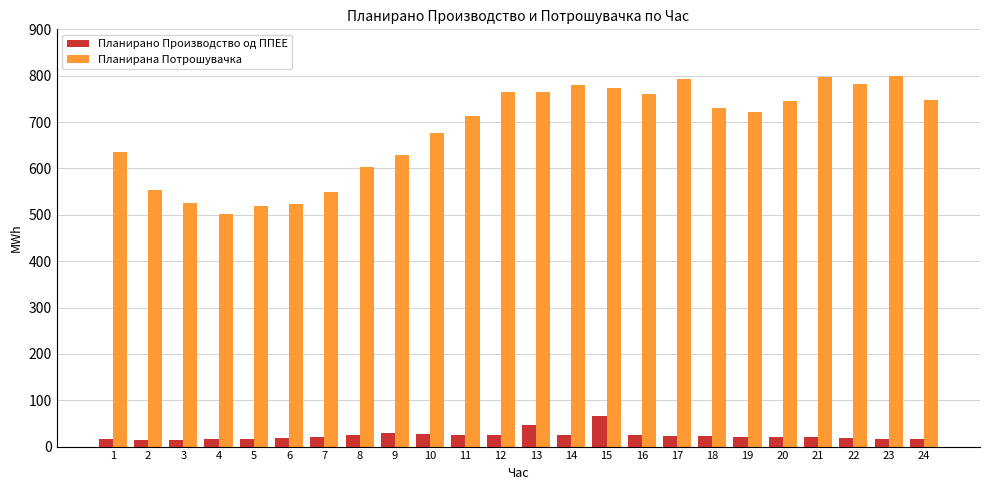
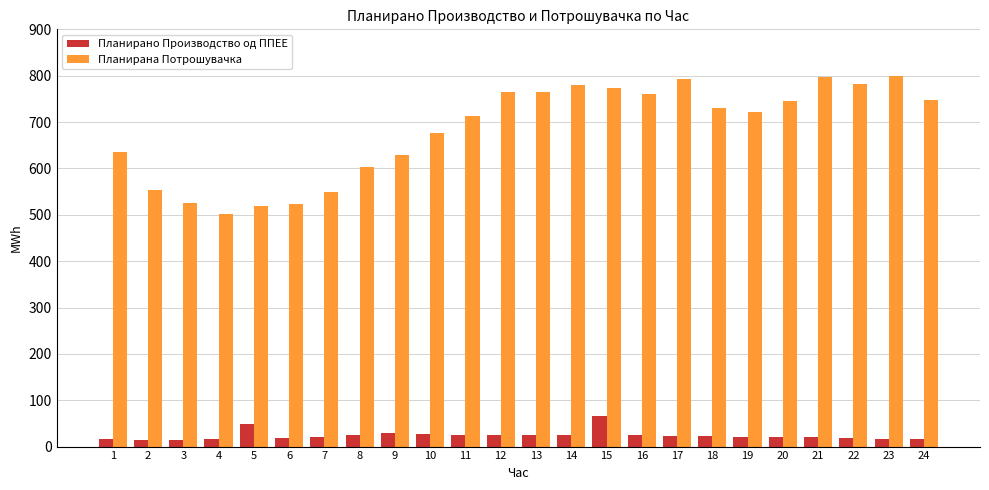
Планирано Производство од ППЕЕ, 5: 20 -> 50
Планирано Производство од ППЕЕ, 13: 50 -> 30
